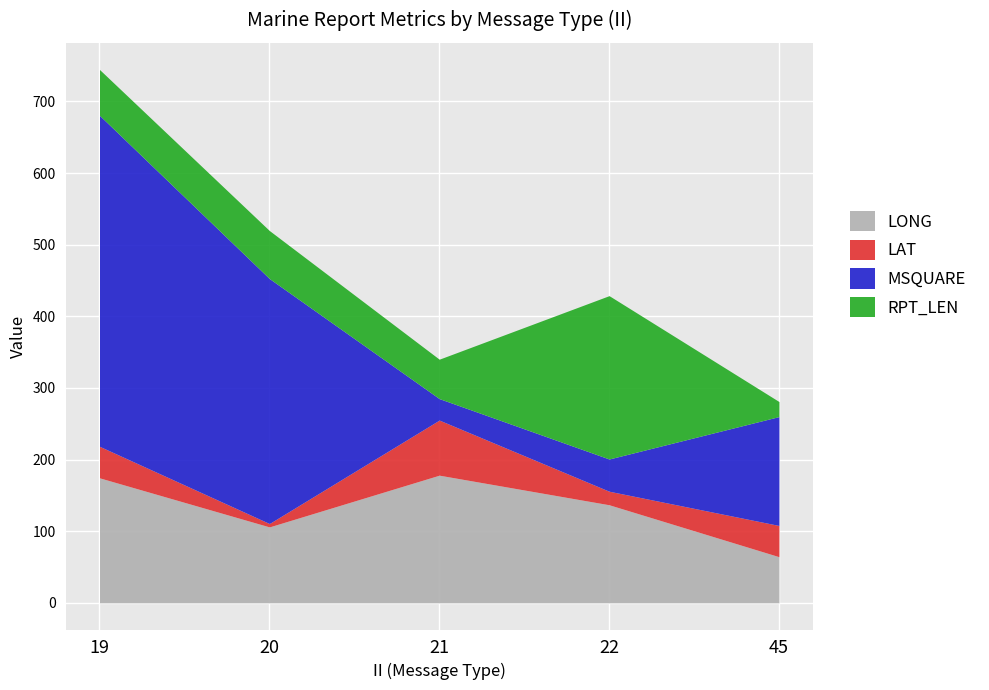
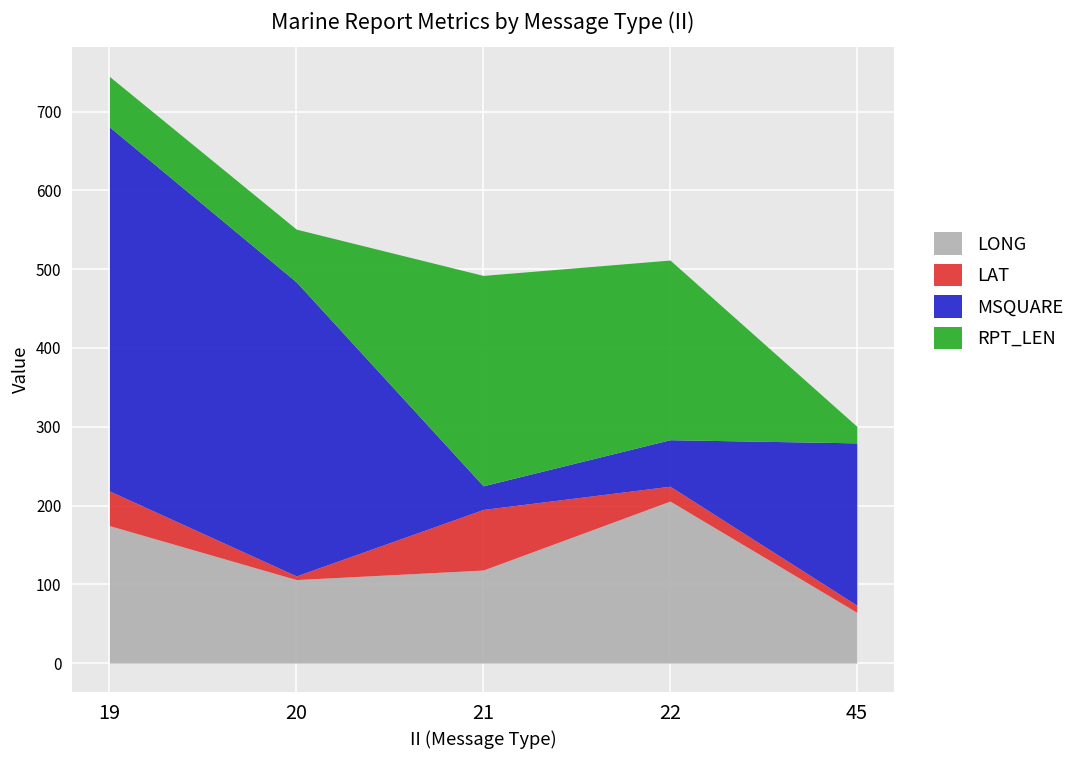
MSQUARE, 20: 340 -> 370
LONG, 21: 180 -> 120
RPT_LEN, 21: 60 -> 270
LONG, 22: 140 -> 210
MSQUARE, 22: 50 -> 60
LAT, 45: 40 -> 10
MSQUARE, 45: 150 -> 210
